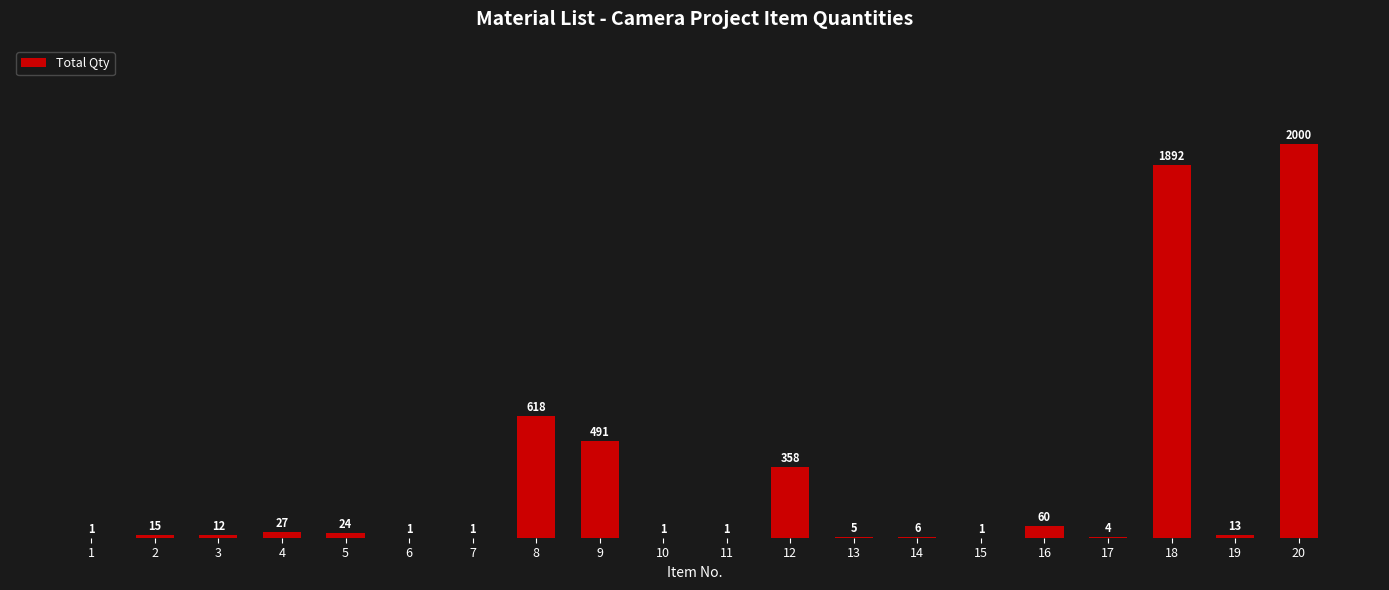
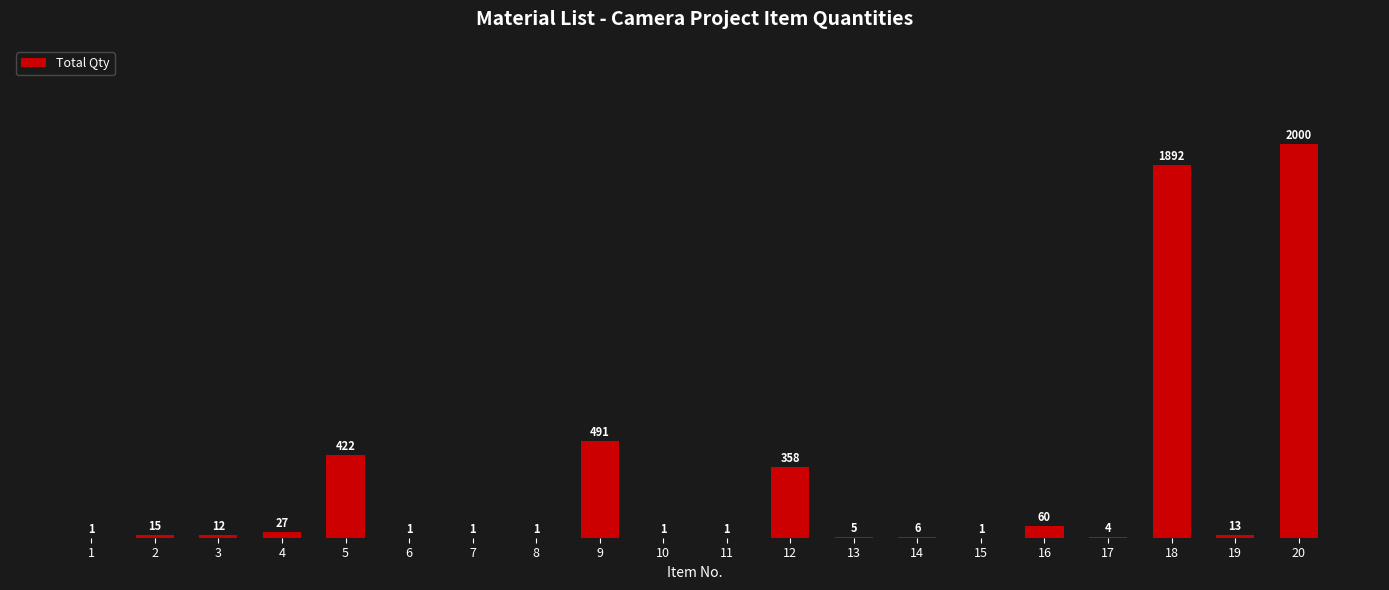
5: 24 -> 422
8: 618 -> 1
